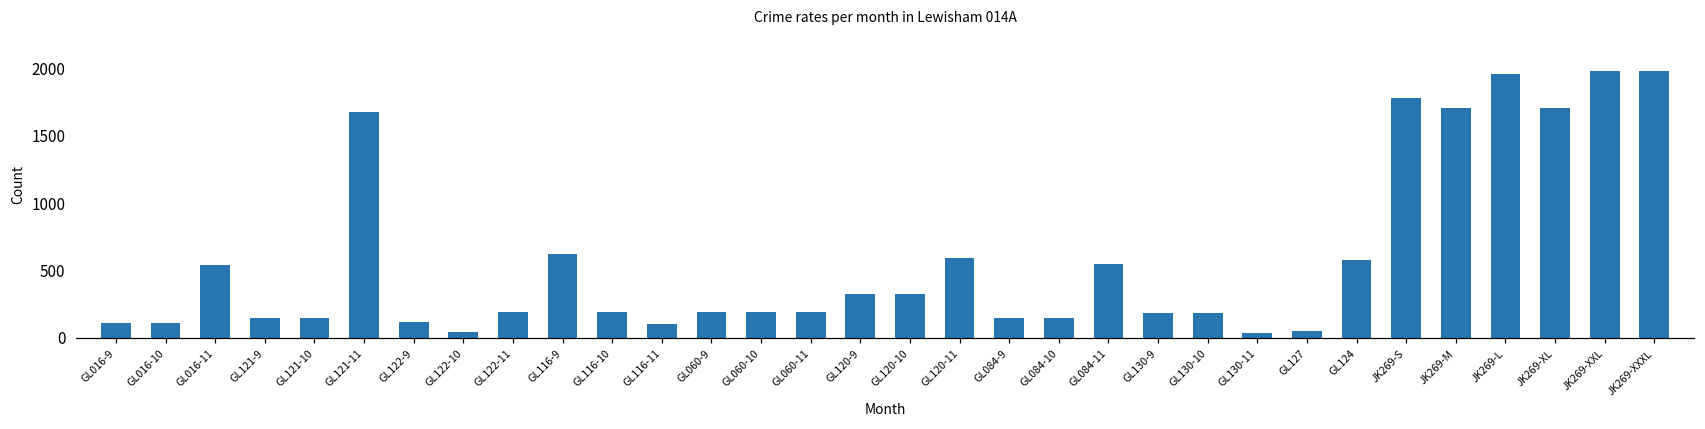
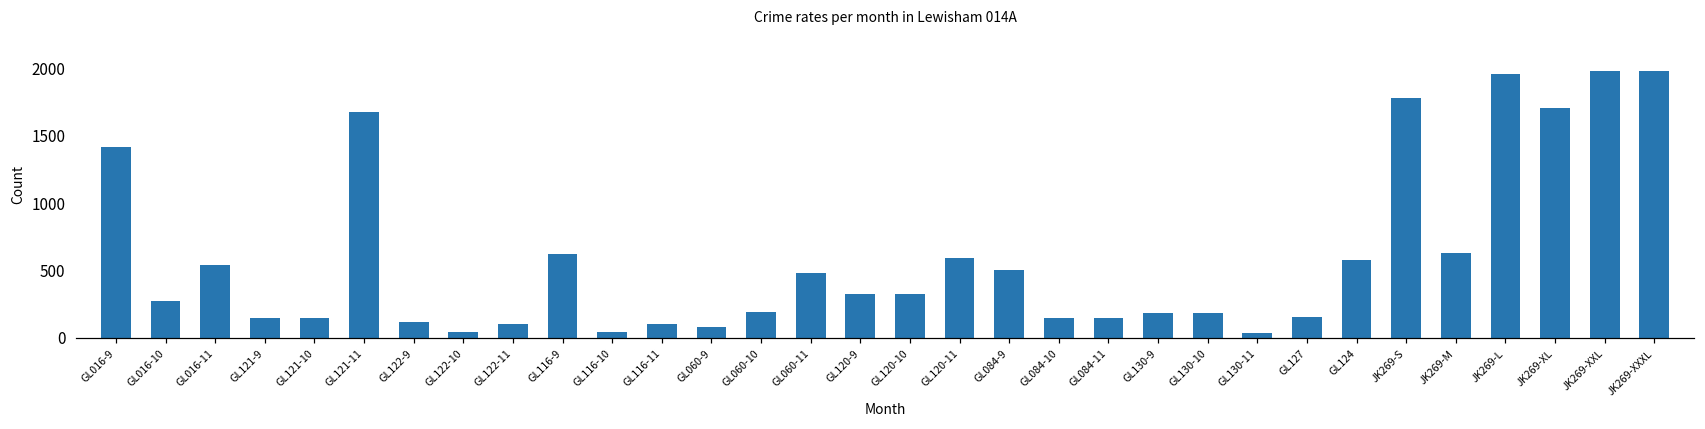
GL016-9: 110 -> 1420
GL016-10: 110 -> 270
GL122-11: 190 -> 100
GL116-10: 190 -> 40
GL060-9: 190 -> 80
GL060-11: 190 -> 480
GL084-9: 150 -> 500
GL084-11: 550 -> 150
GL127: 50 -> 160
JK269-M: 1700 -> 630
